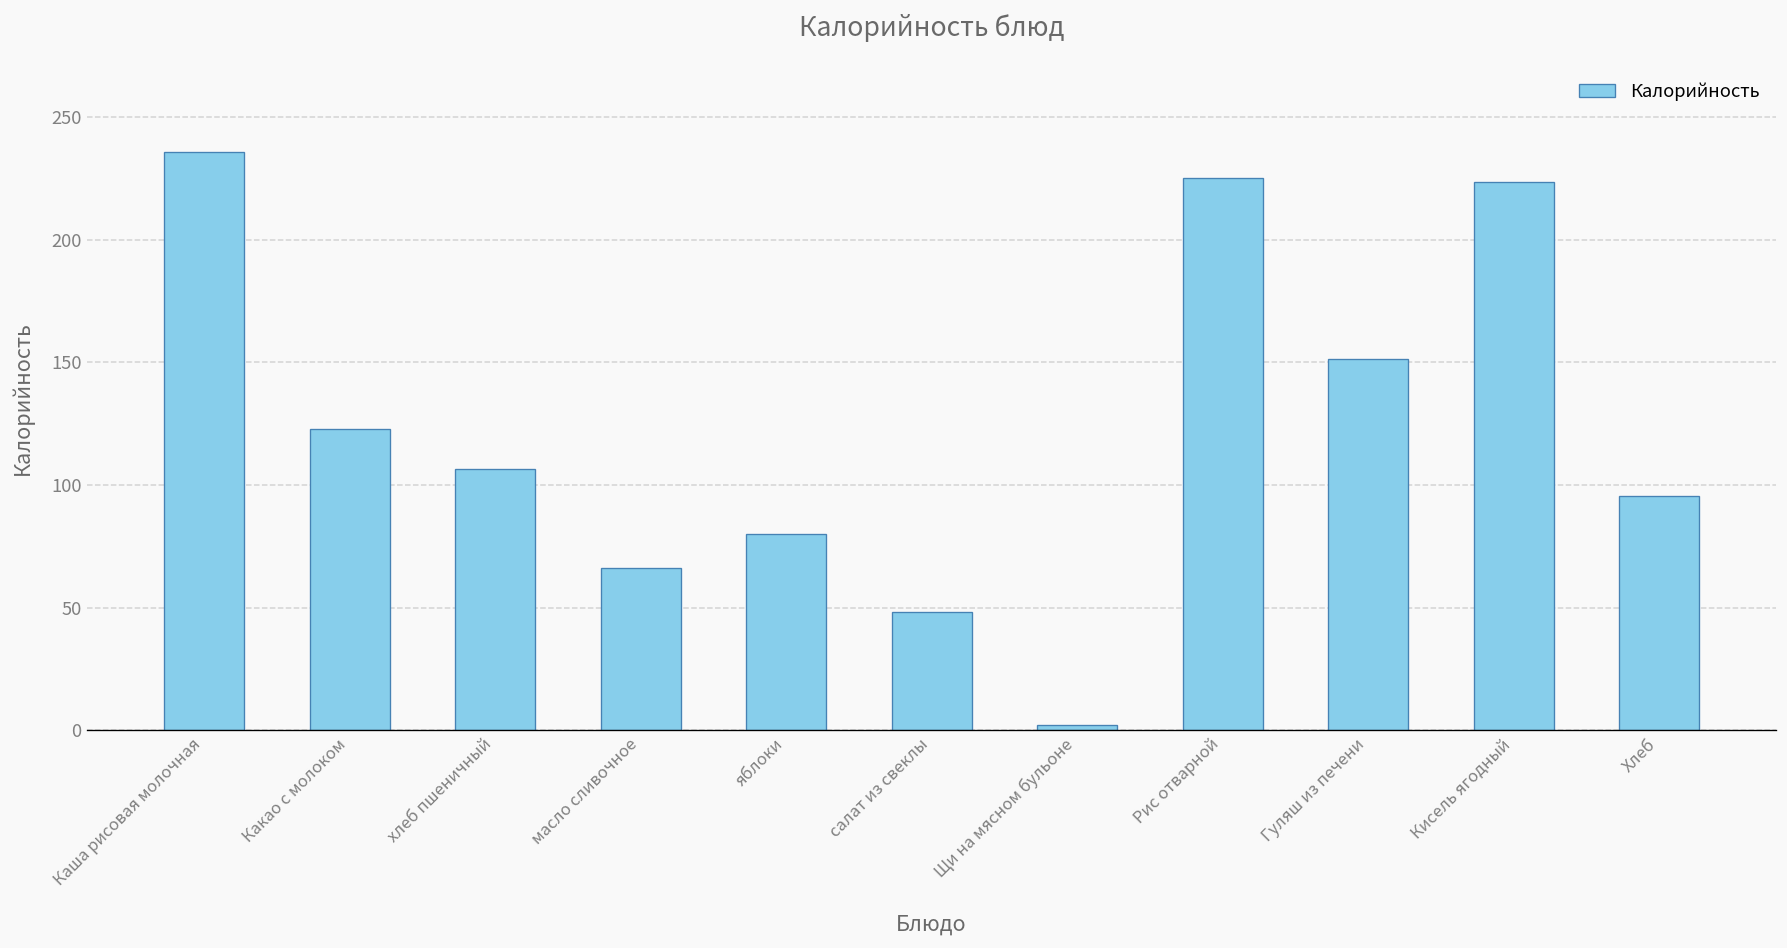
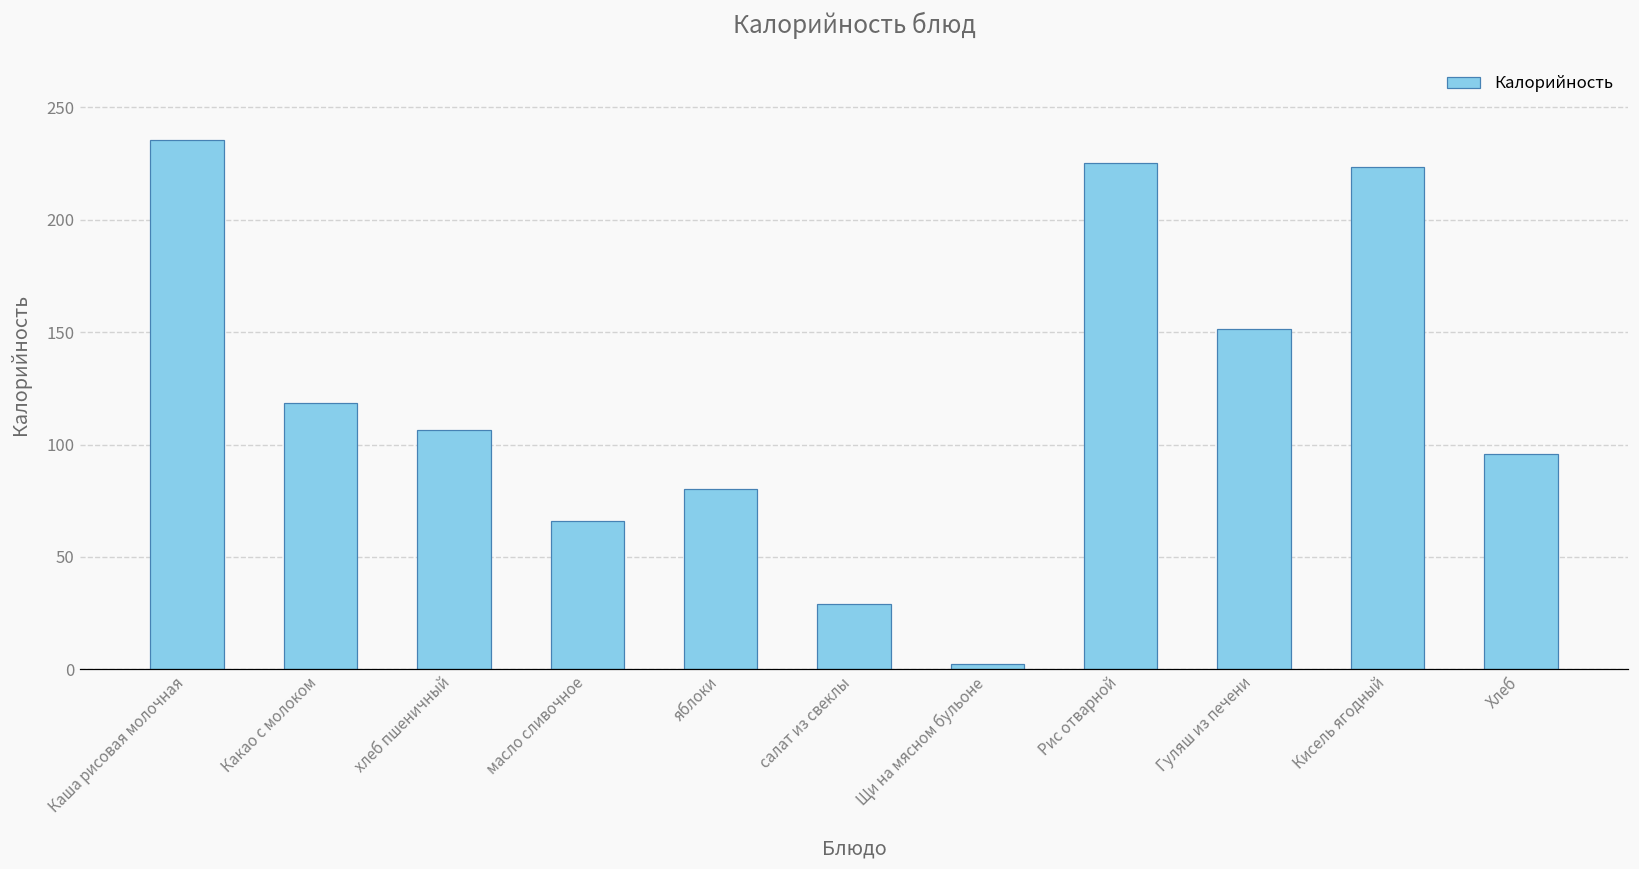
Какао с молоком: 123 -> 119
салат из свеклы: 48 -> 29
